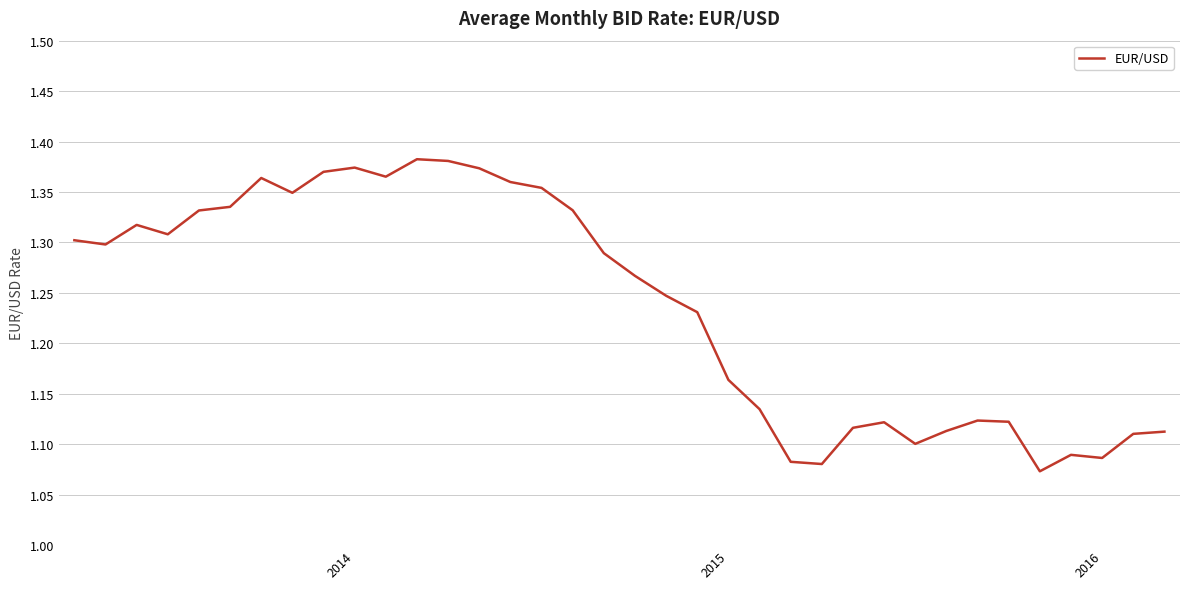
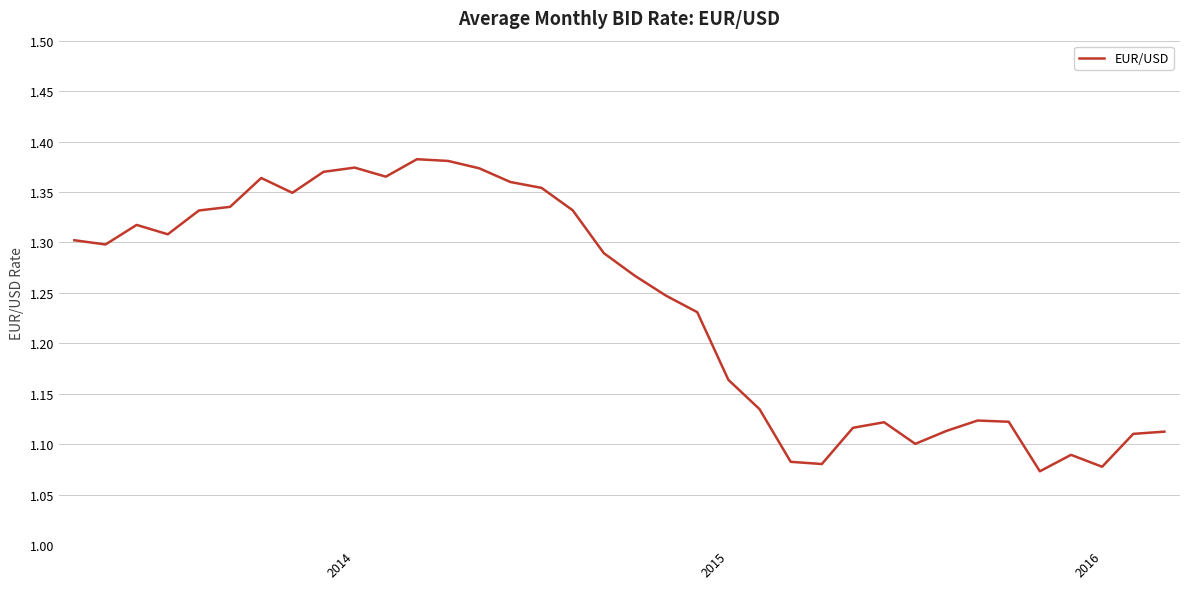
2016: 1.086 -> 1.078
